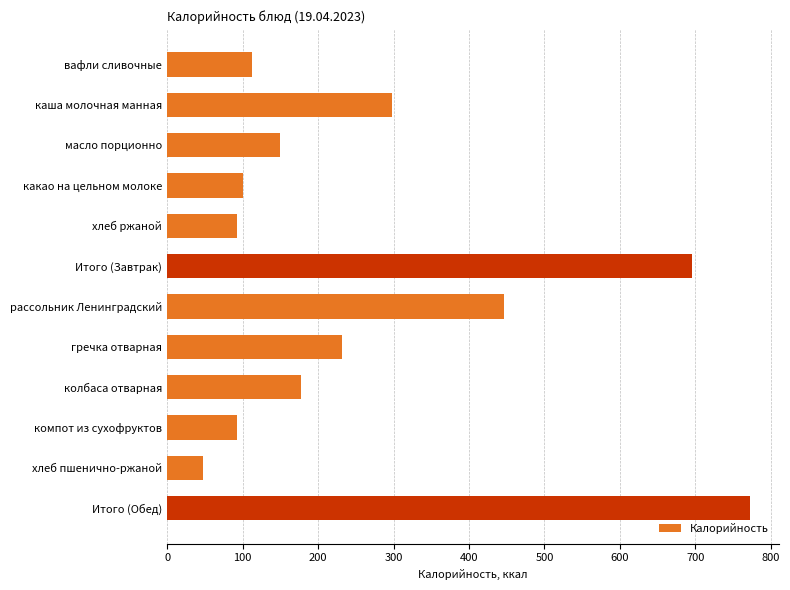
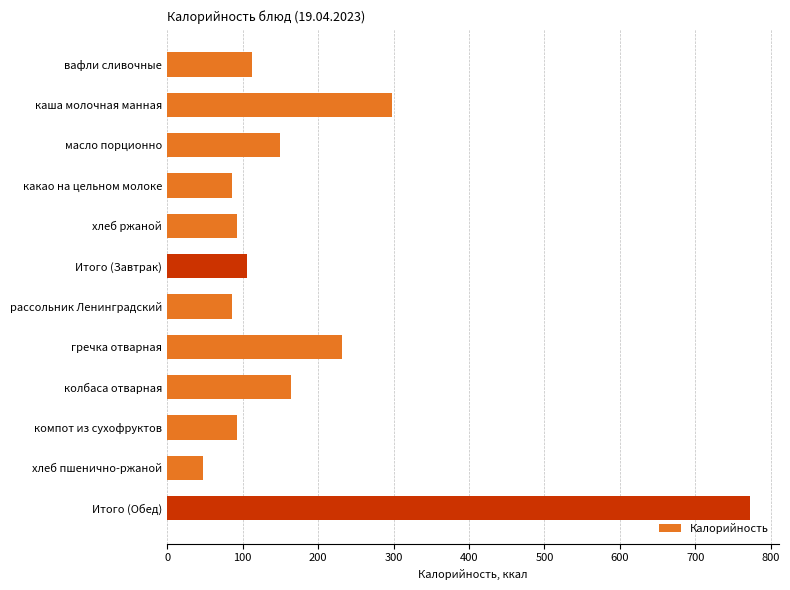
какао на цельном молоке: 100 -> 90
Итого (Завтрак): 700 -> 110
рассольник Ленинградский: 450 -> 90
колбаса отварная: 180 -> 160
